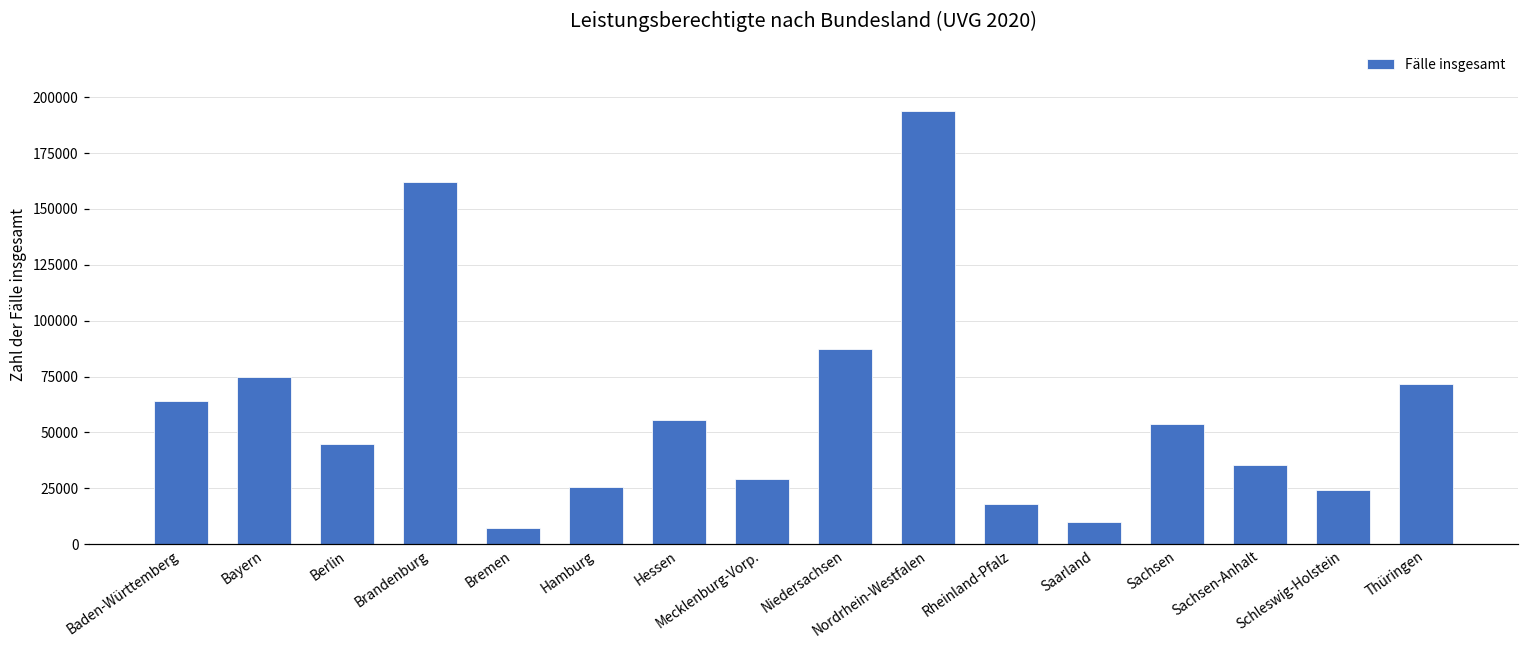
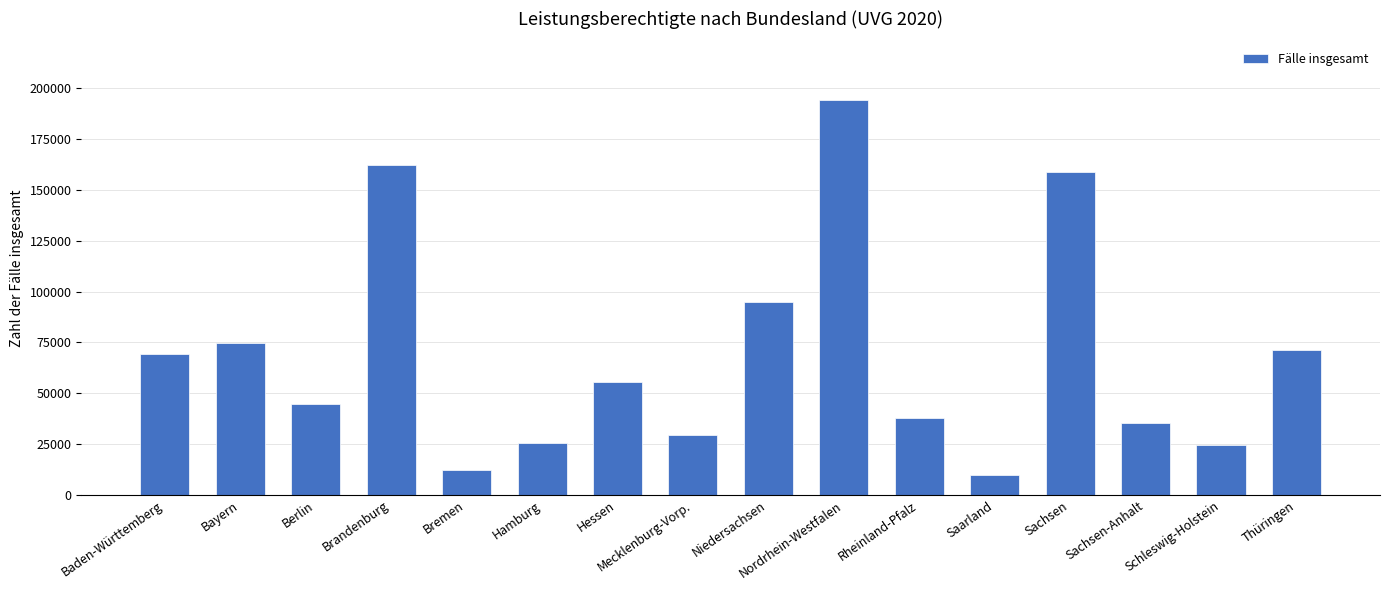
Baden-Württemberg: 64000 -> 69000
Bremen: 7000 -> 12000
Niedersachsen: 87000 -> 95000
Rheinland-Pfalz: 18000 -> 38000
Sachsen: 54000 -> 159000
